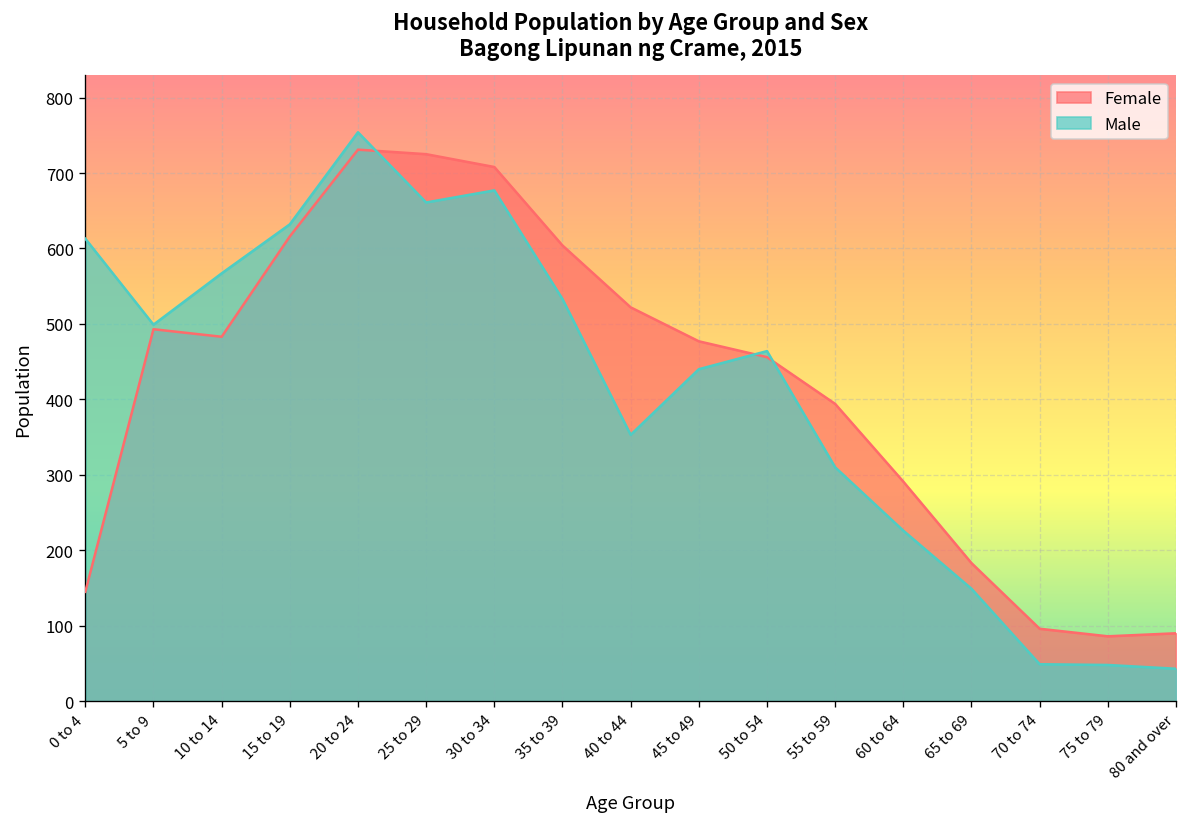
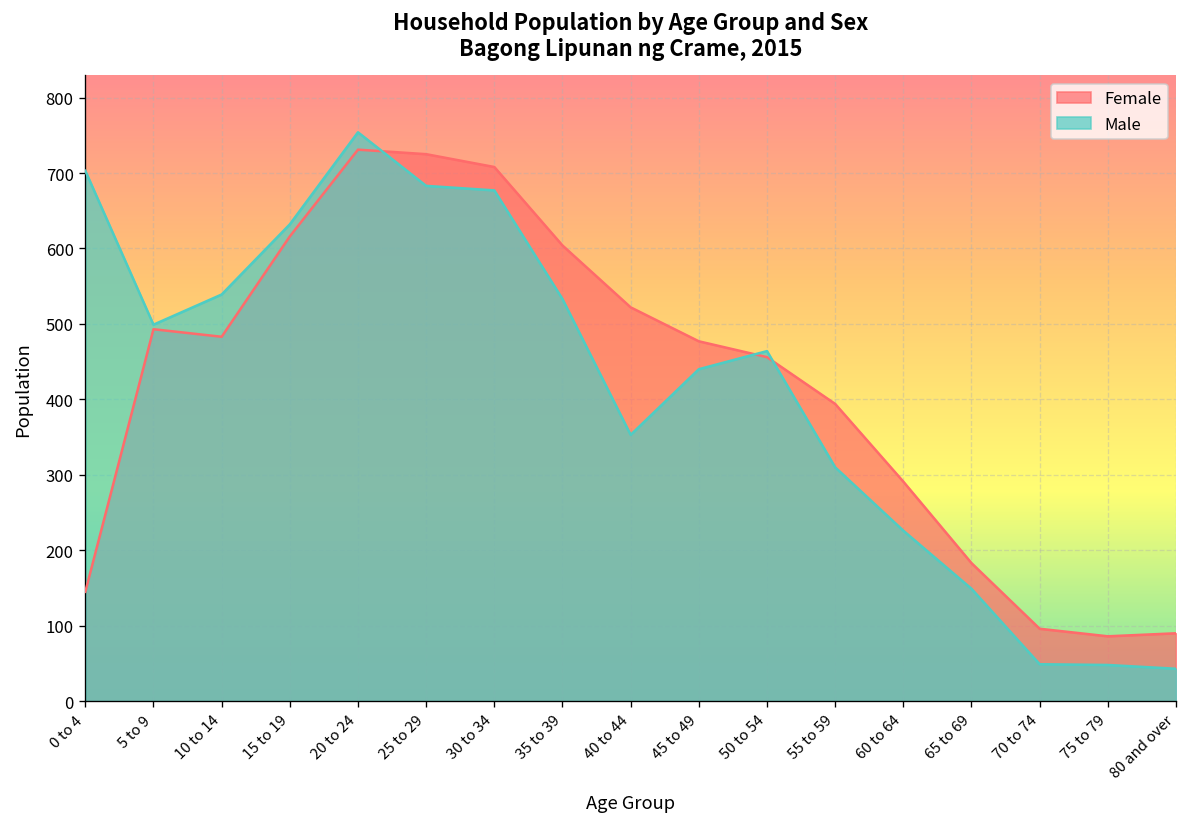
Male, 0 to 4: 610 -> 700
Male, 10 to 14: 570 -> 540
Male, 25 to 29: 660 -> 680
